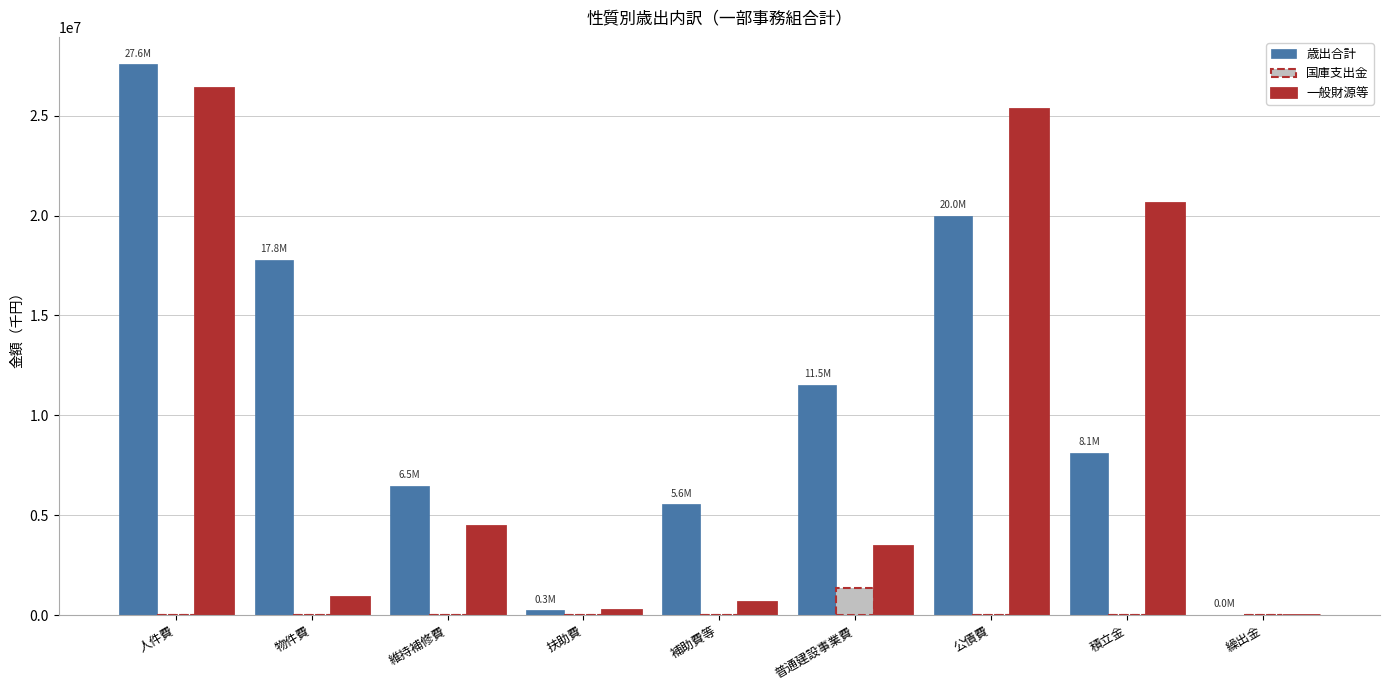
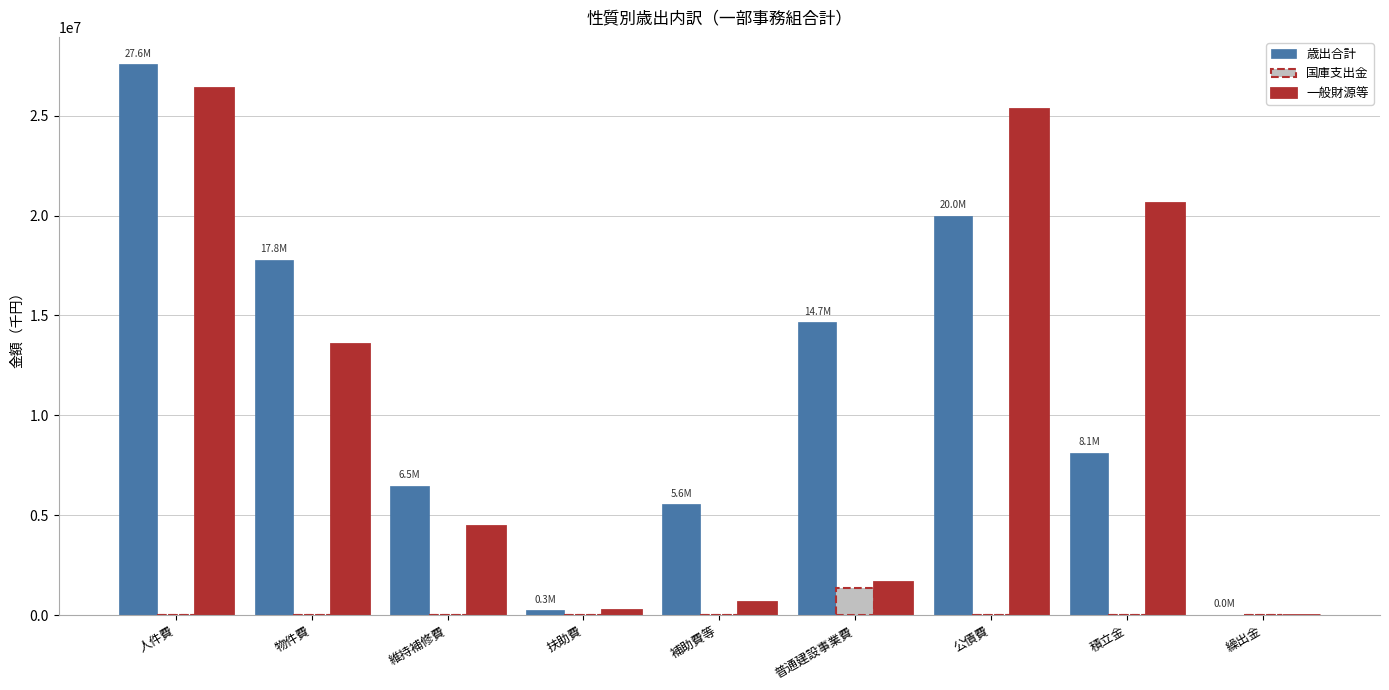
一般財源等, 物件費: 900000 -> 13600000
歳出合計, 普通建設事業費: 11.5M -> 14.7M
一般財源等, 普通建設事業費: 3400000 -> 1600000
